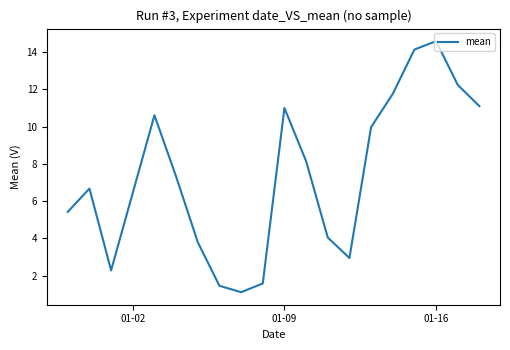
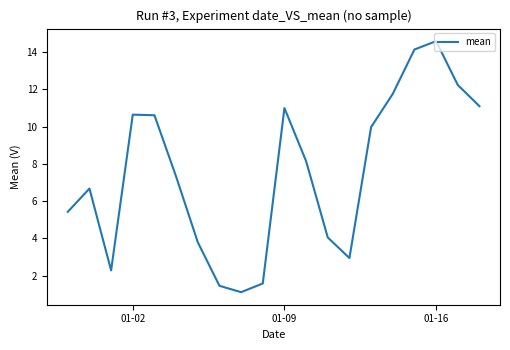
01-02: 6.4 -> 10.6
